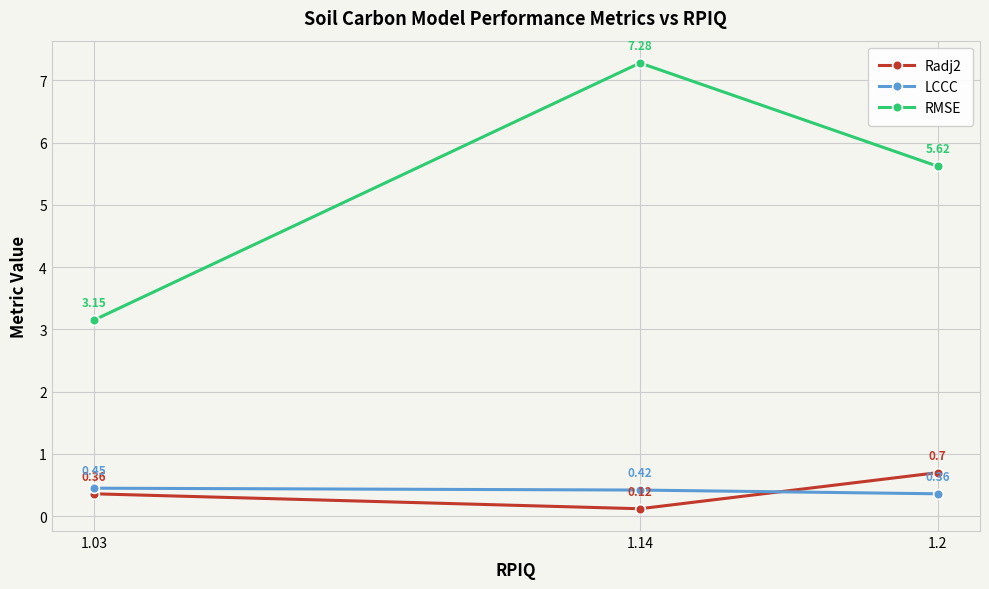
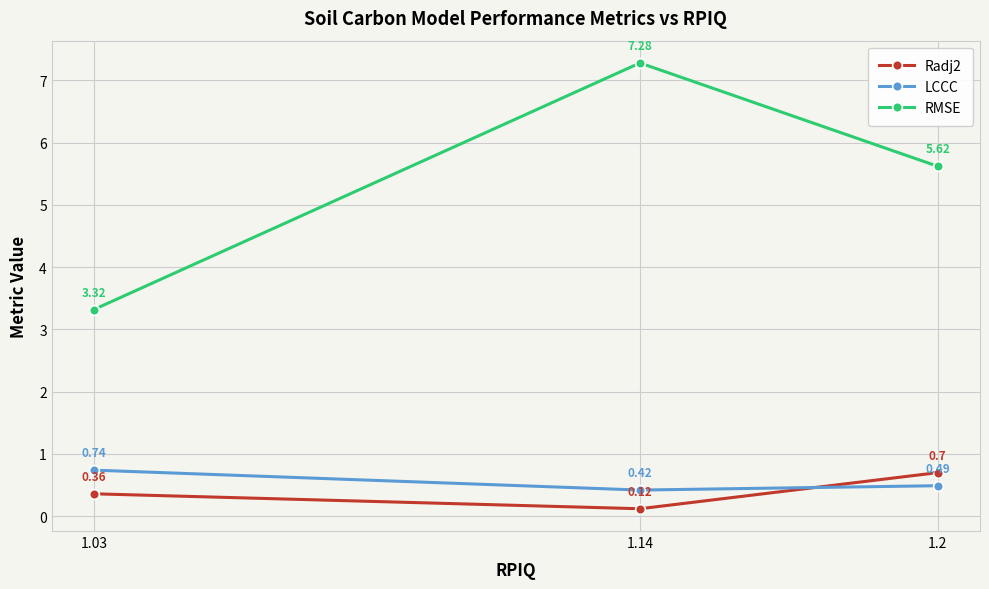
LCCC, 1.03: 0.45 -> 0.74
RMSE, 1.03: 3.15 -> 3.32
LCCC, 1.2: 0.36 -> 0.49
